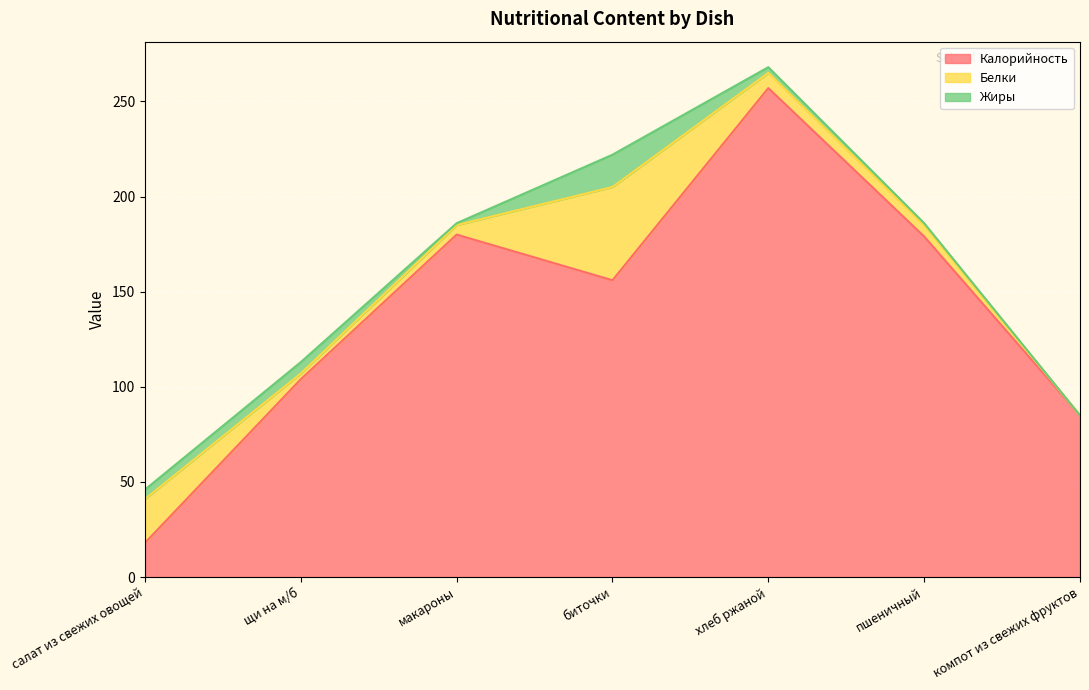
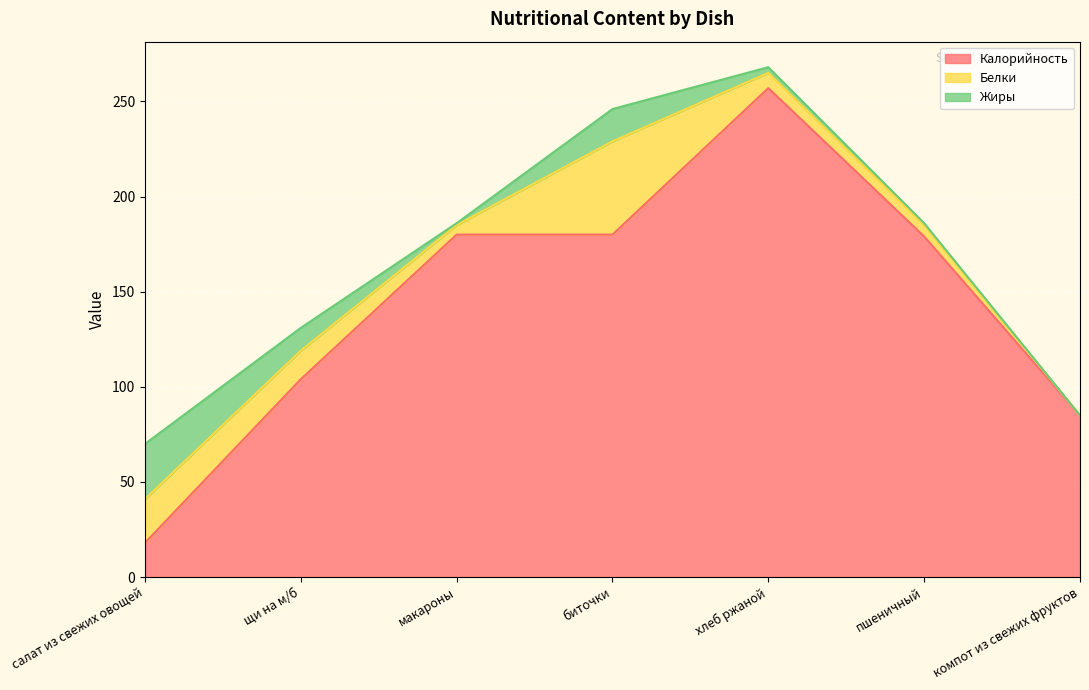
Жиры, салат из свежих овощей: 5 -> 29
Белки, щи на м/б: 3 -> 15
Жиры, щи на м/б: 6 -> 12
Калорийность, биточки: 156 -> 180
